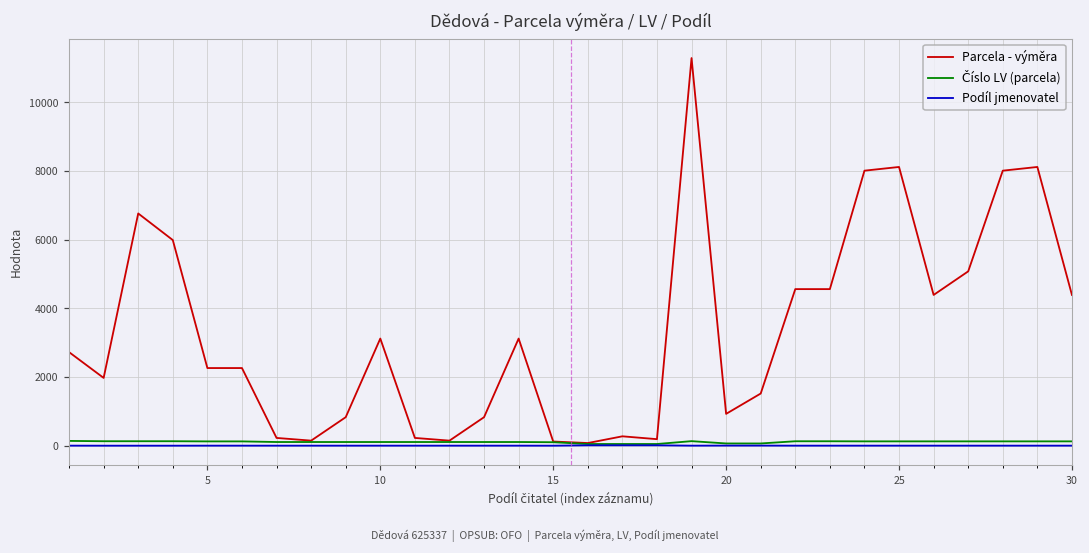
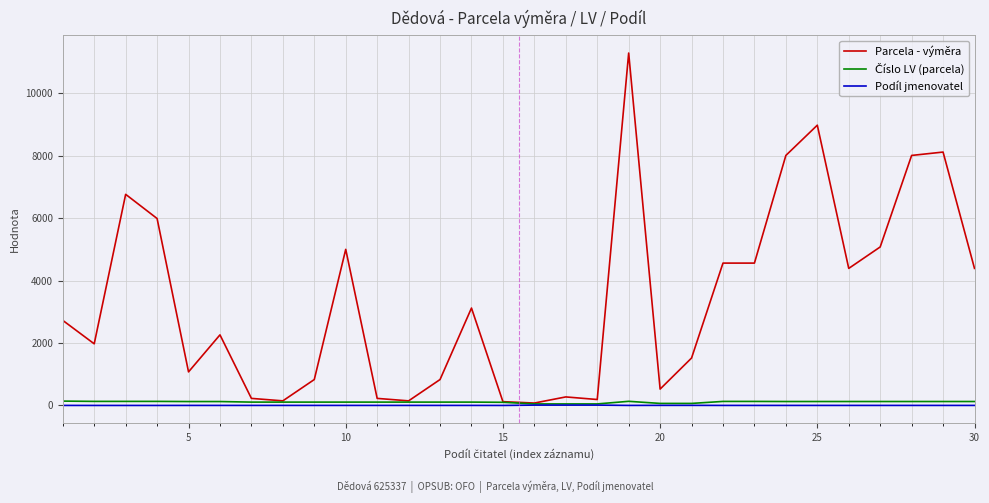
Parcela - výměra, 5: 2300 -> 1100
Parcela - výměra, 10: 3100 -> 5000
Parcela - výměra, 20: 900 -> 500
Parcela - výměra, 25: 8100 -> 9000
